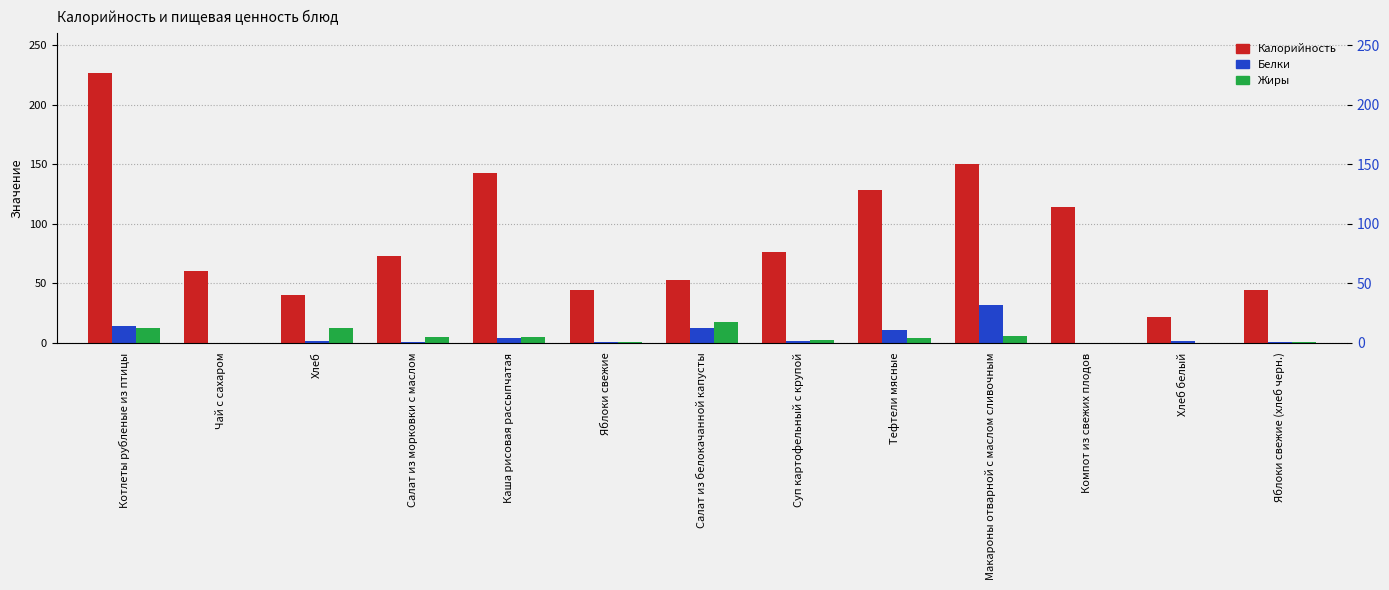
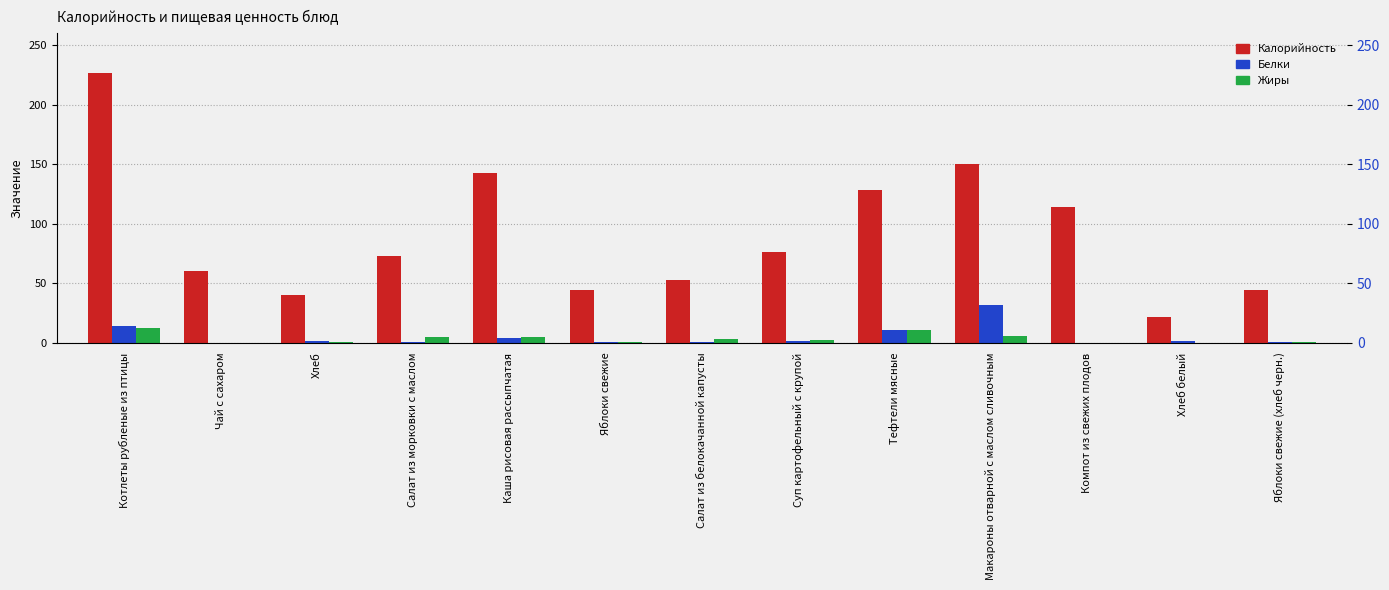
Жиры, Хлеб: 12 -> 0
Белки, Салат из белокачанной капусты: 13 -> 1
Жиры, Салат из белокачанной капусты: 17 -> 3
Жиры, Тефтели мясные: 4 -> 11
